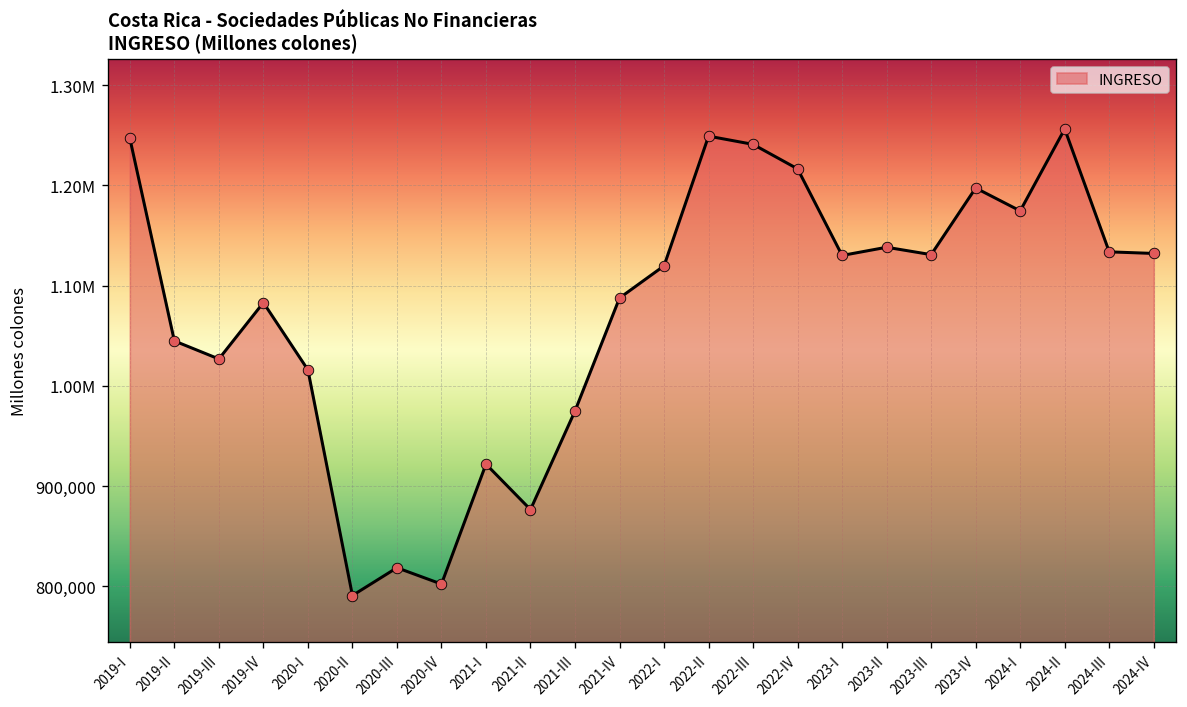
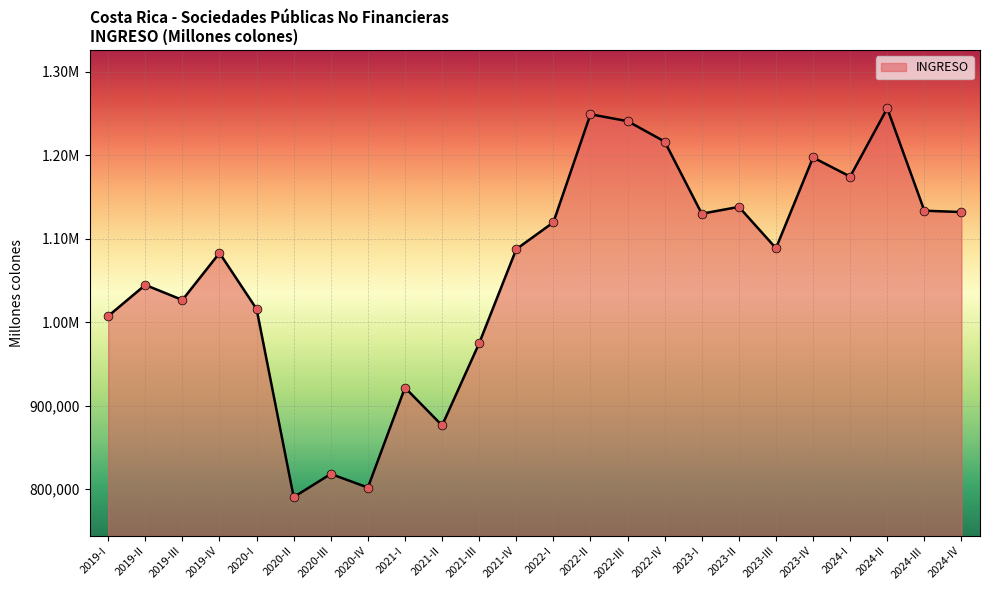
2019-I: 1,250,000 -> 1,010,000
2023-III: 1,130,000 -> 1,090,000
